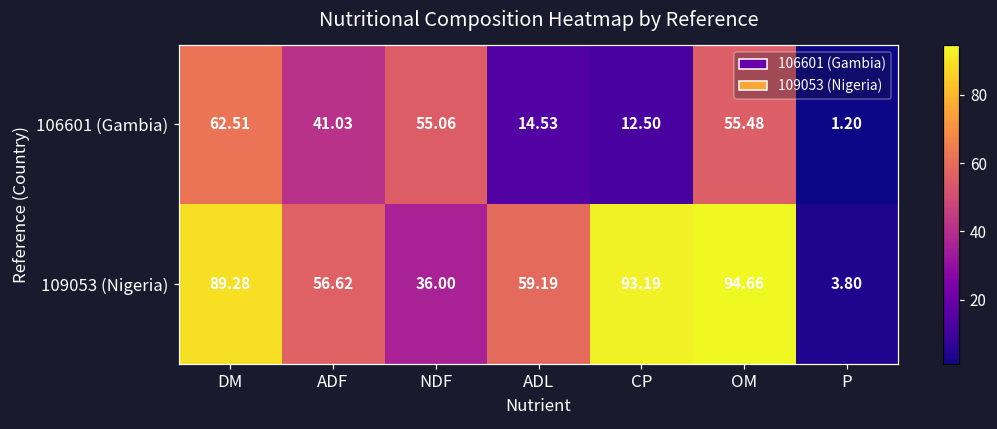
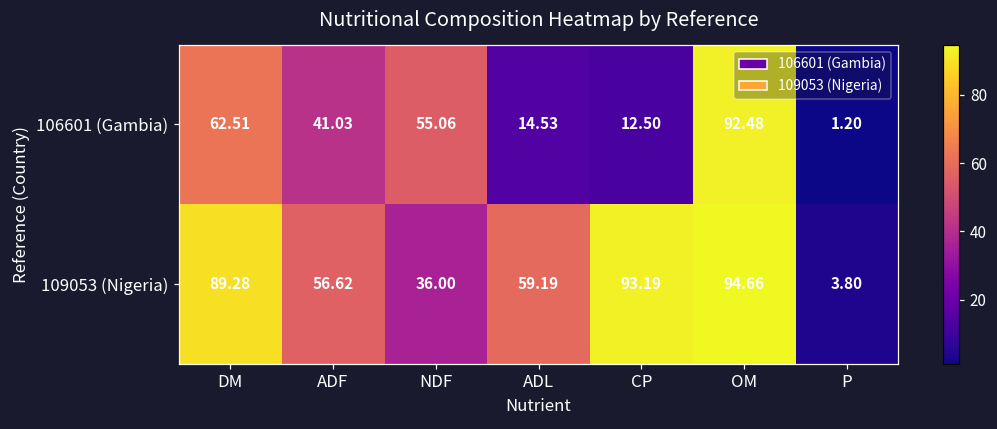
106601 (Gambia), OM: 55.48 -> 92.48
